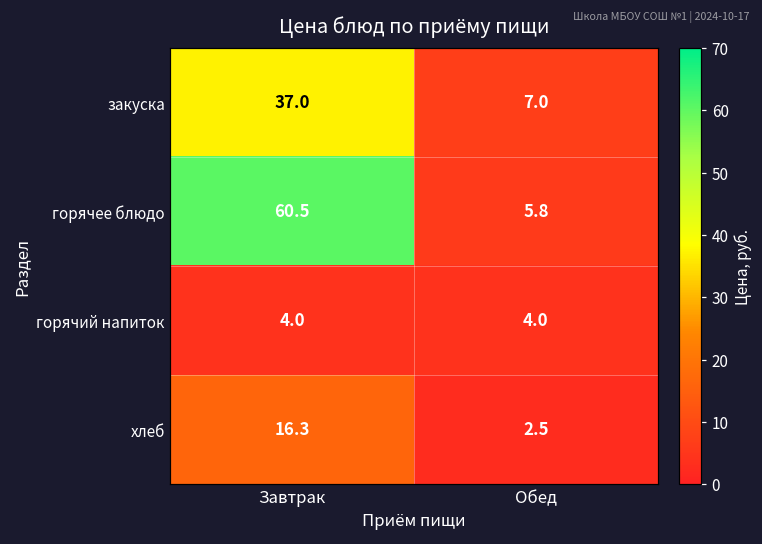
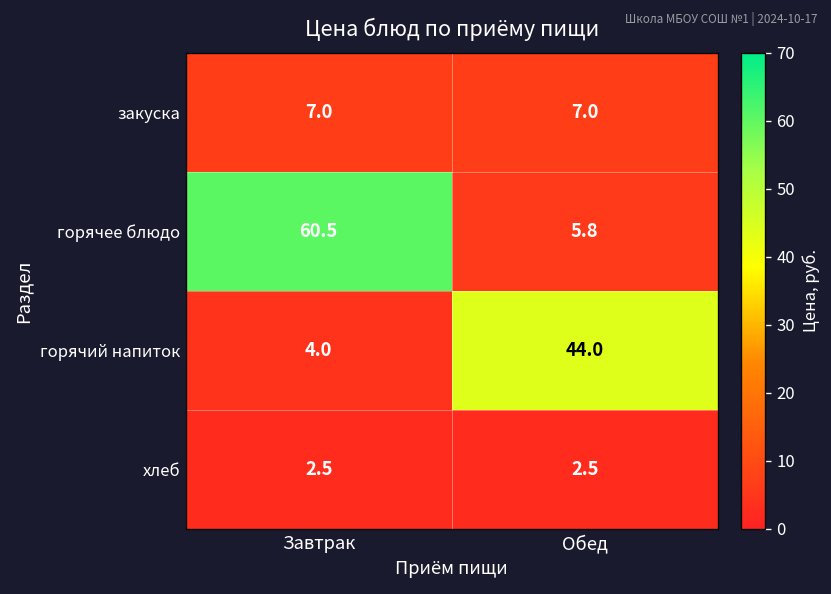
закуска, Завтрак: 37.0 -> 7.0
горячий напиток, Обед: 4.0 -> 44.0
хлеб, Завтрак: 16.3 -> 2.5
